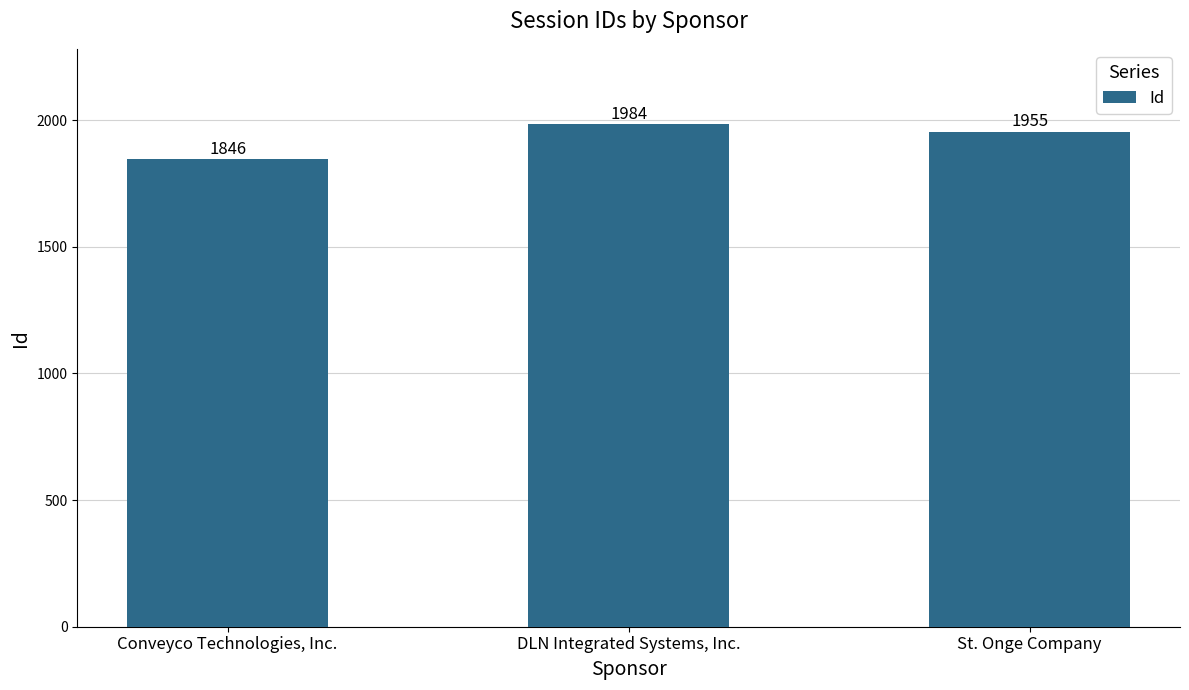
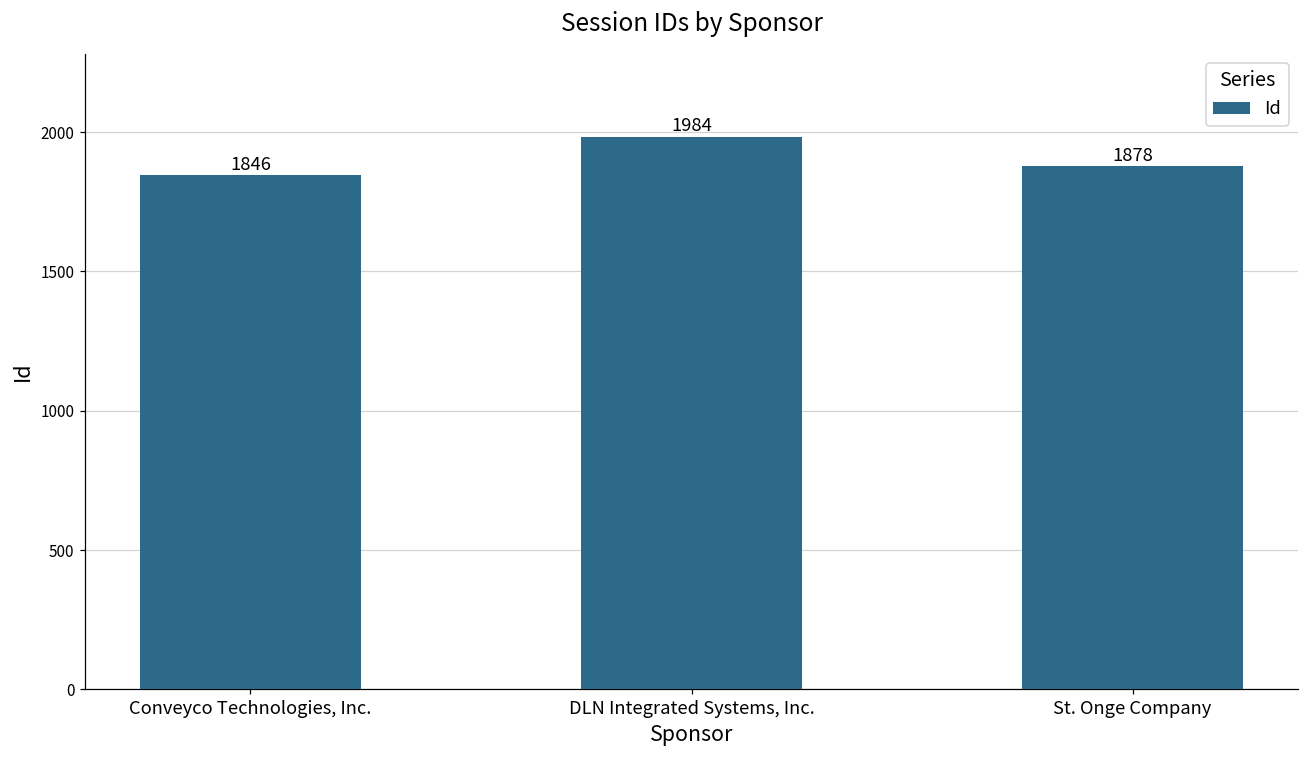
St. Onge Company: 1955 -> 1878
